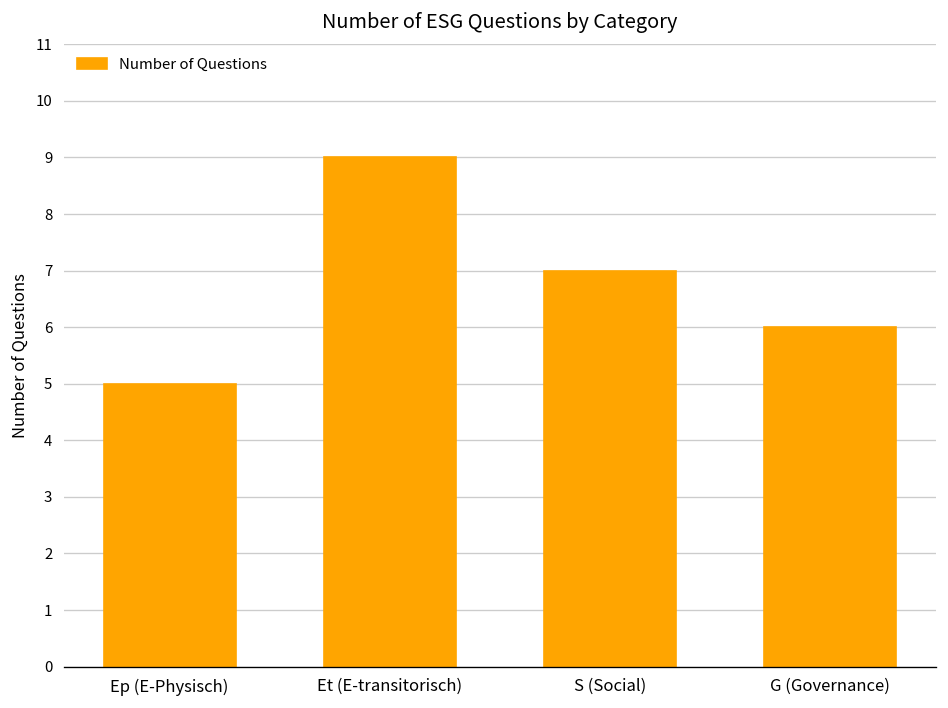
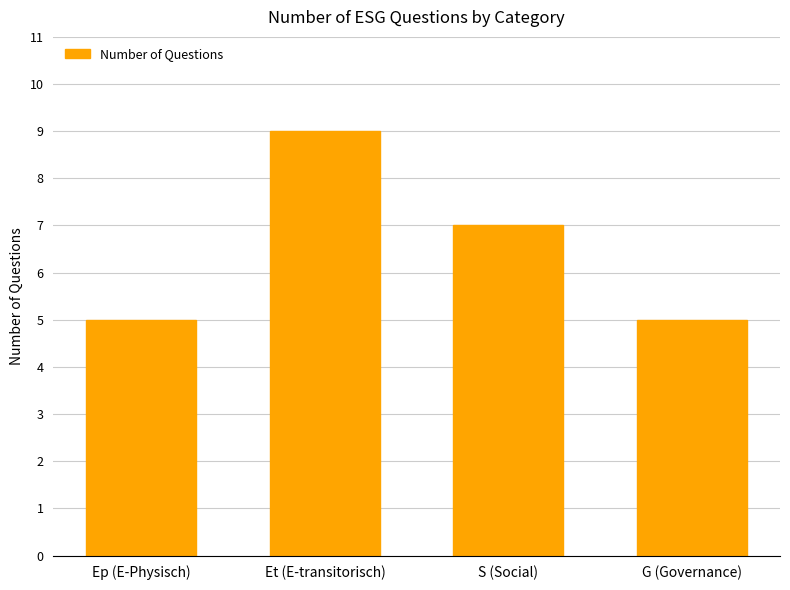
G (Governance): 6 -> 5
